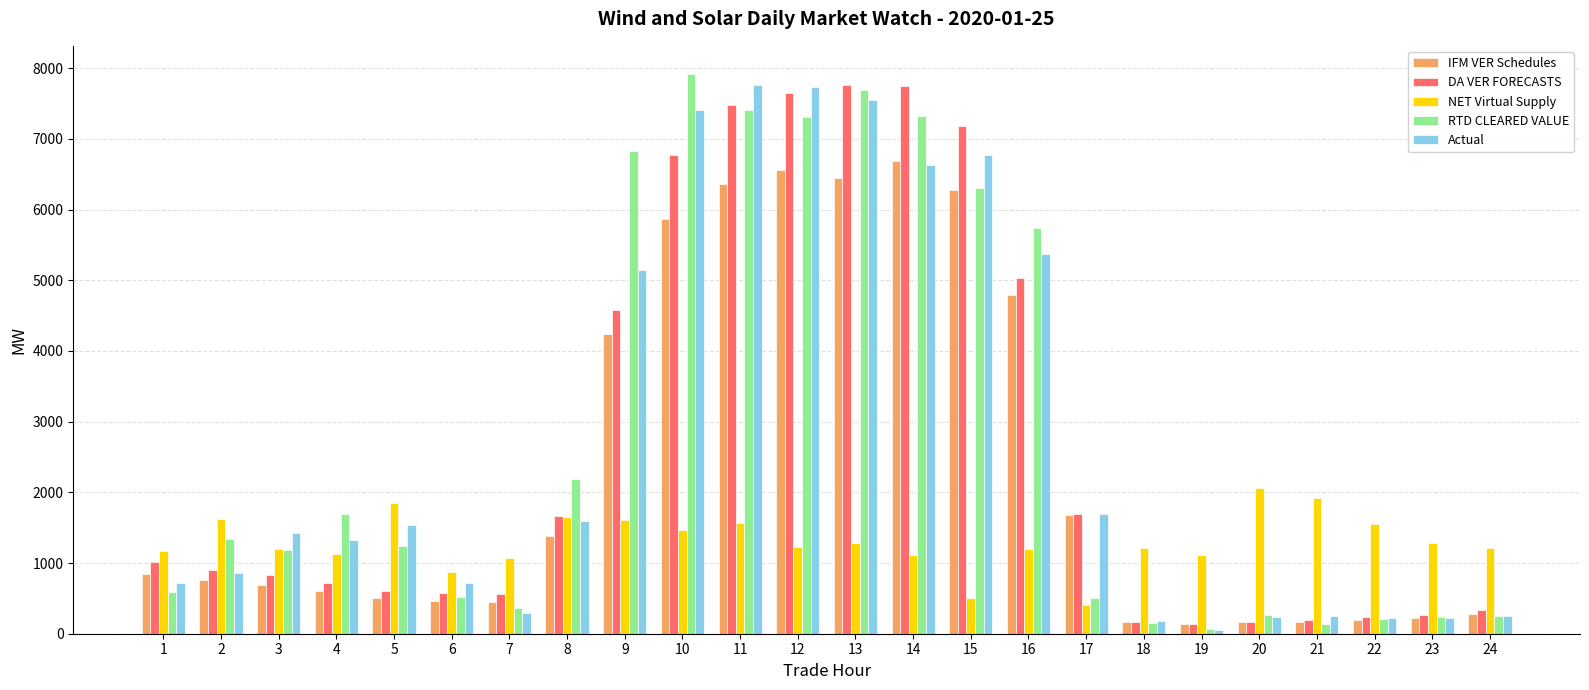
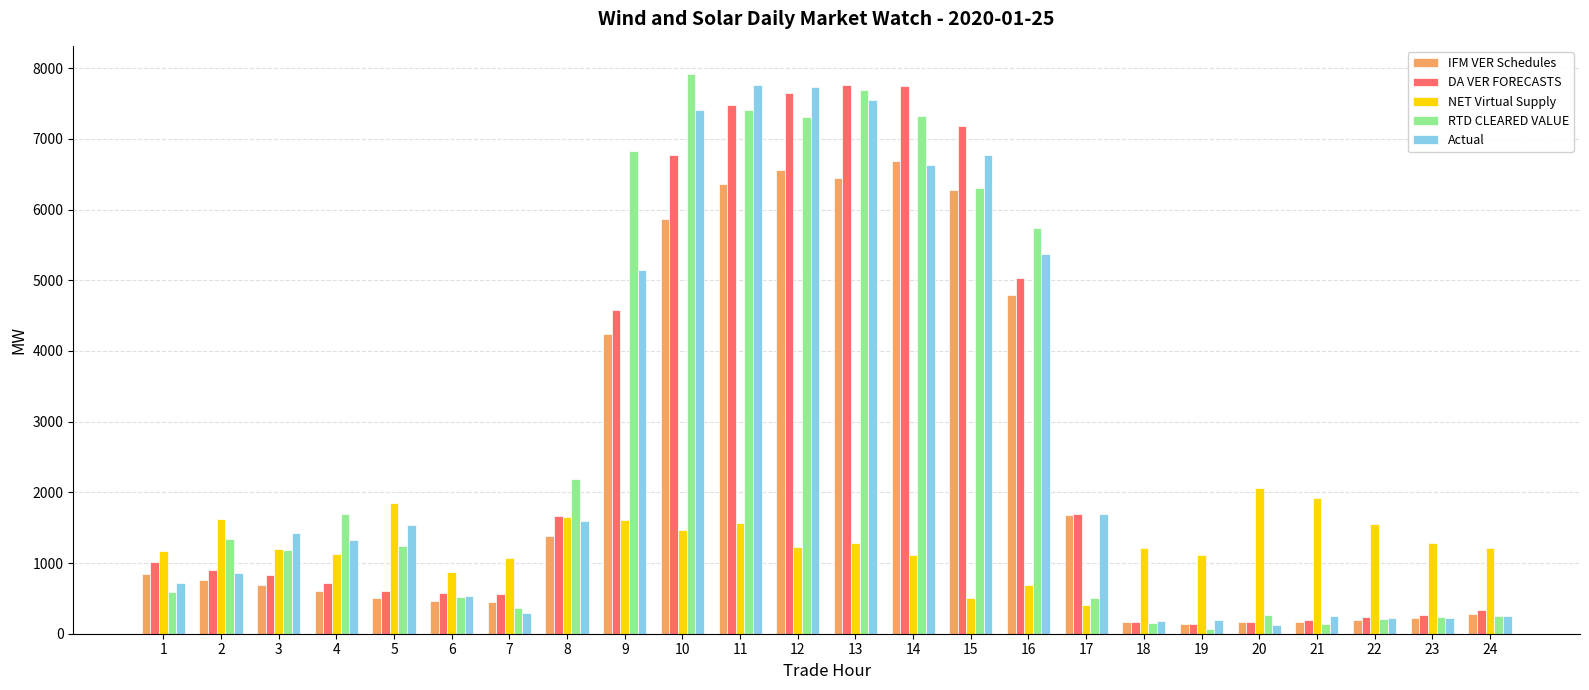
Actual, 6: 700 -> 500
NET Virtual Supply, 16: 1200 -> 700
Actual, 19: 100 -> 200
Actual, 20: 200 -> 100
